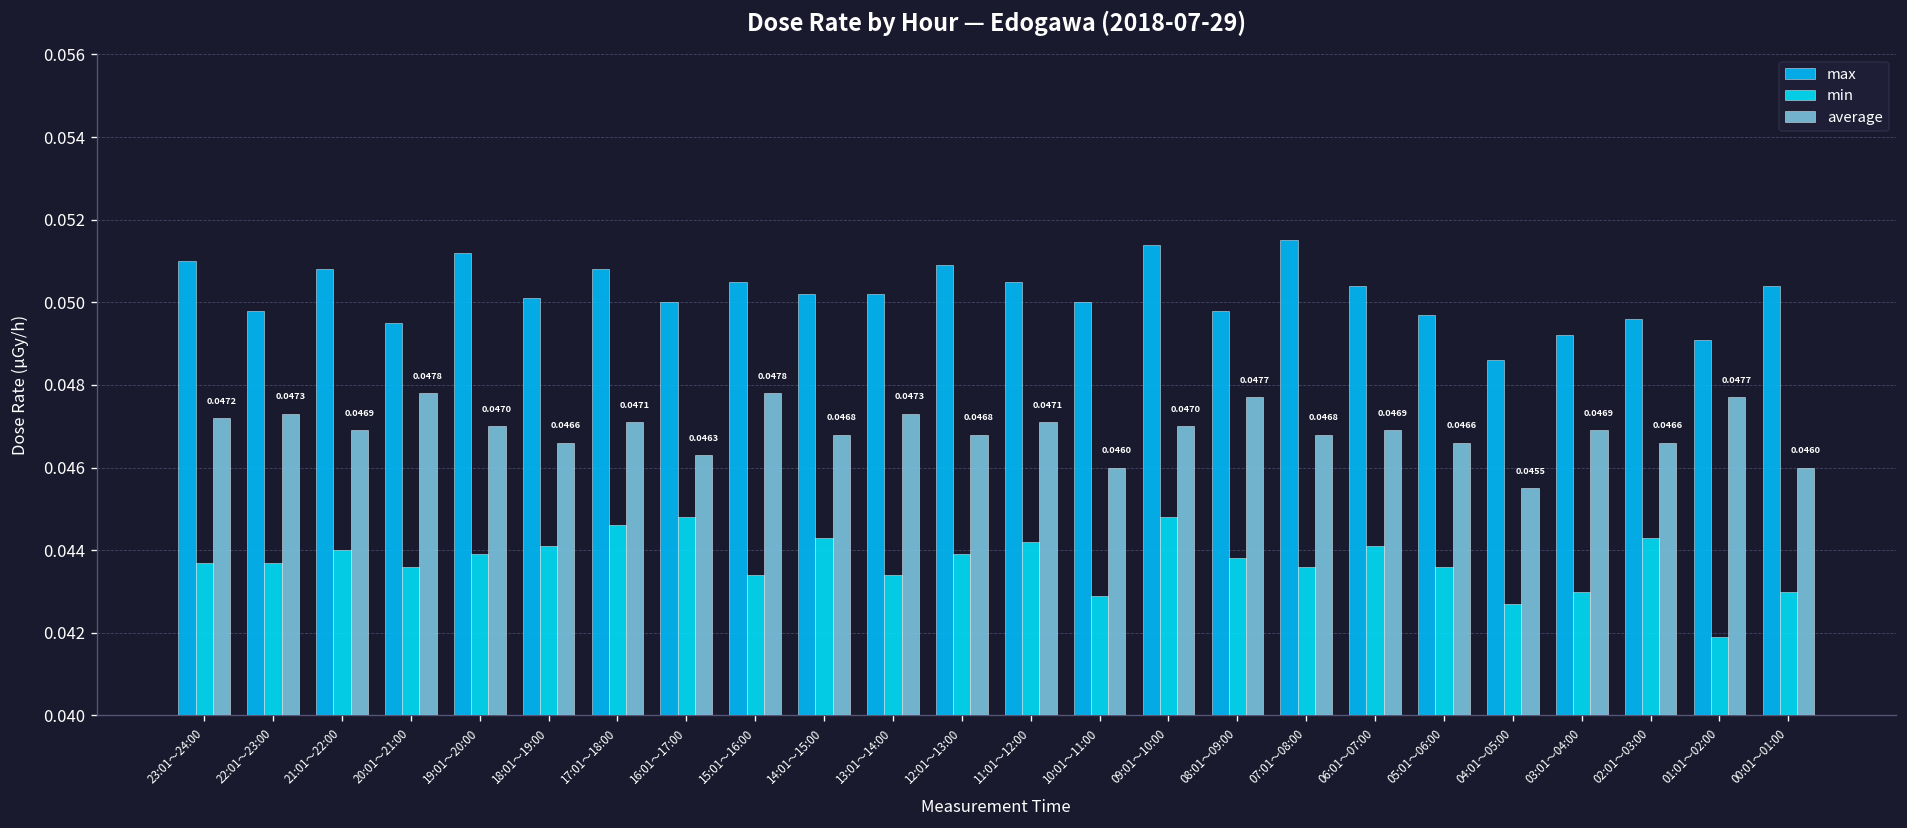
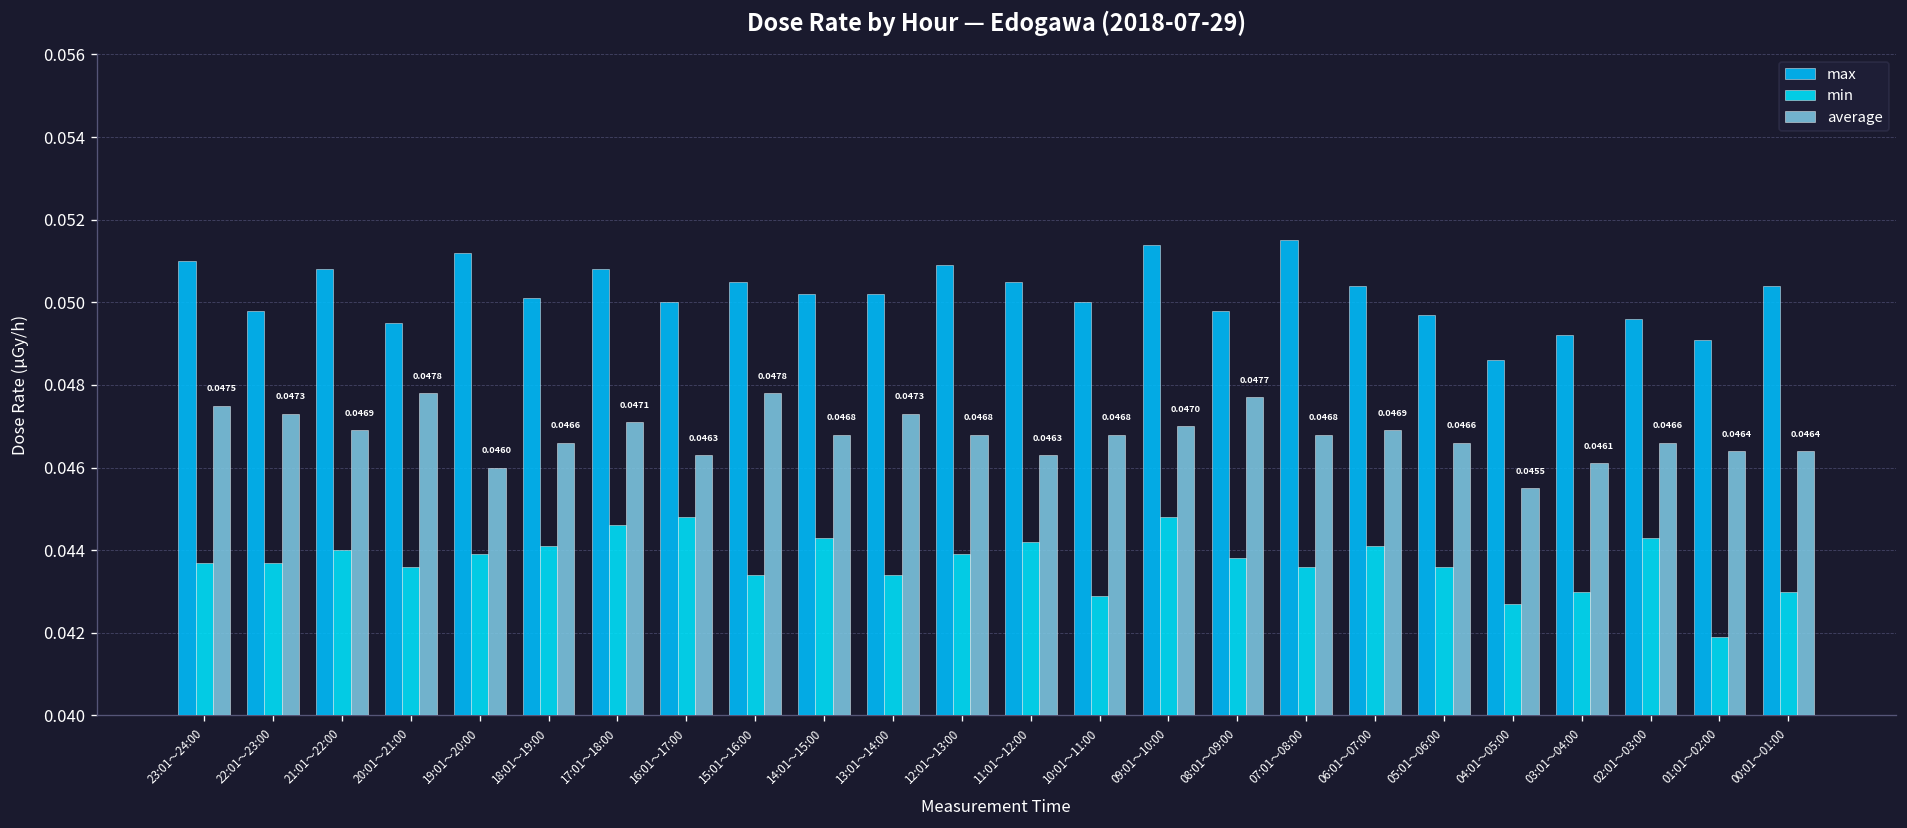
average, 23:01～24:00: 0.0472 -> 0.0475
average, 19:01～20:00: 0.0470 -> 0.0460
average, 11:01～12:00: 0.0471 -> 0.0463
average, 10:01～11:00: 0.0460 -> 0.0468
average, 03:01～04:00: 0.0469 -> 0.0461
average, 01:01～02:00: 0.0477 -> 0.0464
average, 00:01～01:00: 0.0460 -> 0.0464
